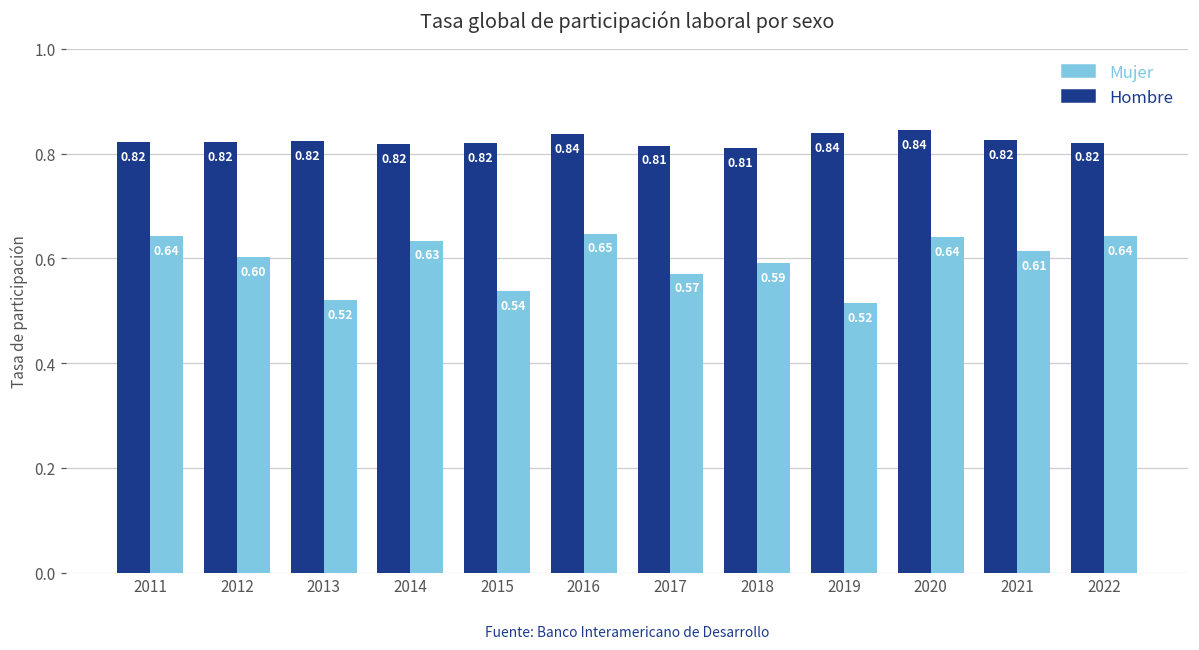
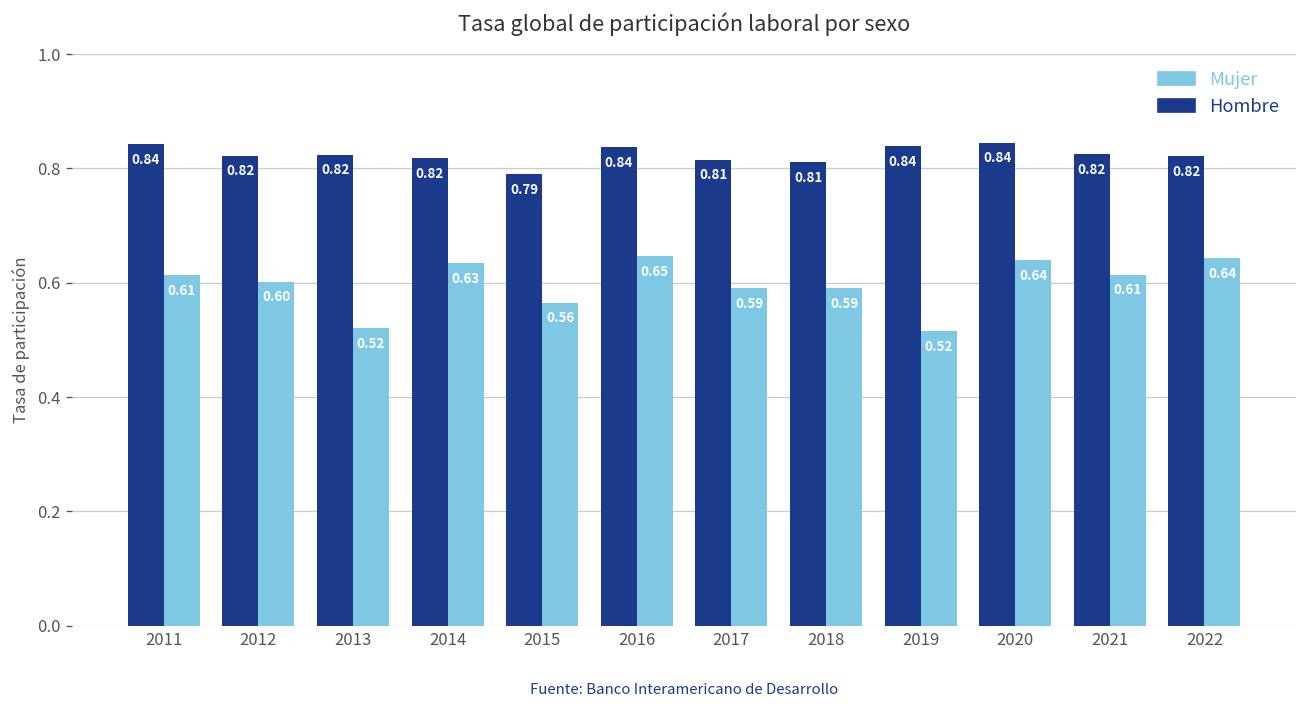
Hombre, 2011: 0.82 -> 0.84
Mujer, 2011: 0.64 -> 0.61
Hombre, 2015: 0.82 -> 0.79
Mujer, 2015: 0.54 -> 0.56
Mujer, 2017: 0.57 -> 0.59
